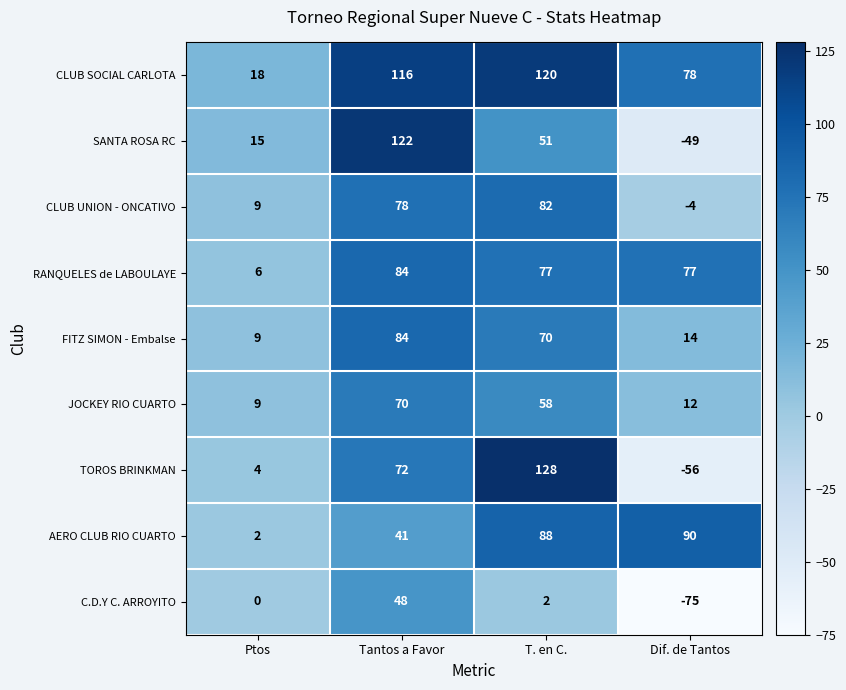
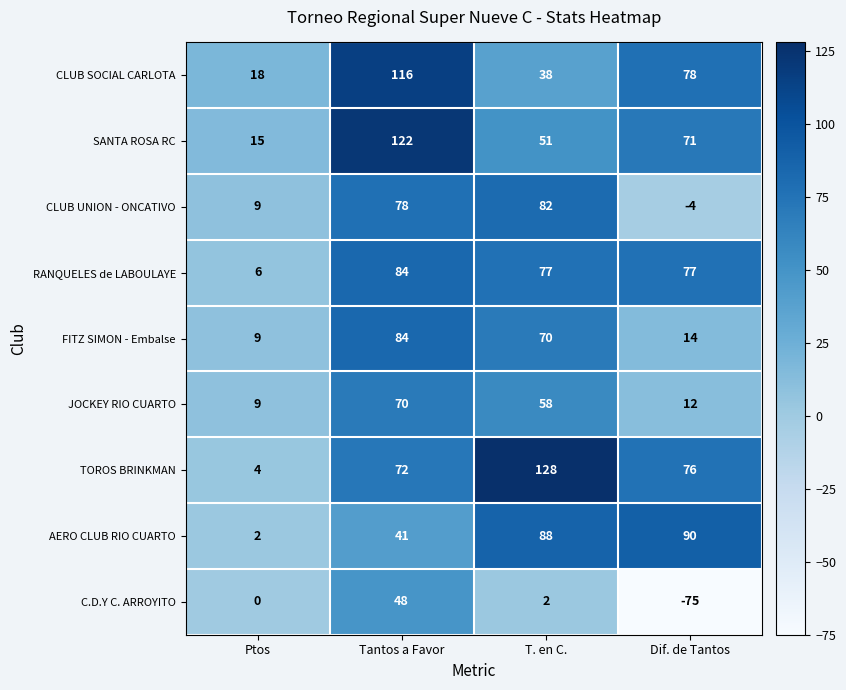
CLUB SOCIAL CARLOTA, T. en C.: 120 -> 38
SANTA ROSA RC, Dif. de Tantos: -49 -> 71
TOROS BRINKMAN, Dif. de Tantos: -56 -> 76
